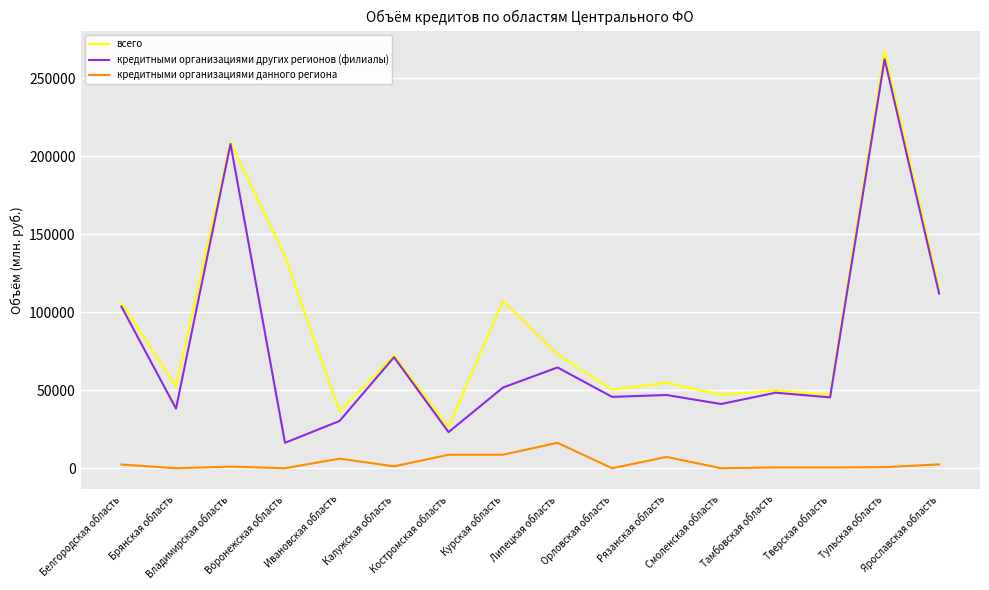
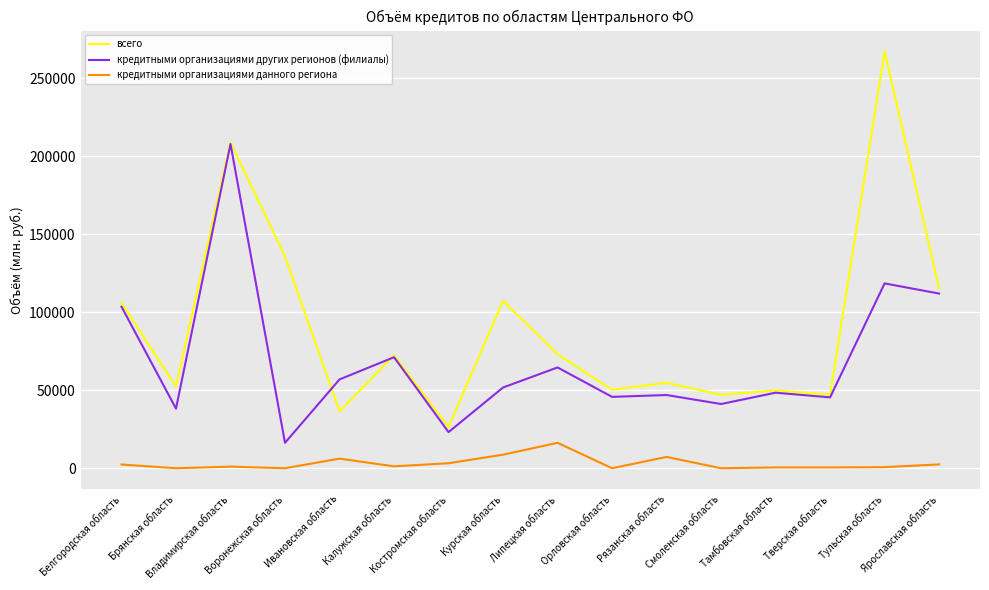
кредитными организациями других регионов (филиалы), Ивановская область: 30000 -> 57000
кредитными организациями данного региона, Костромская область: 9000 -> 3000
кредитными организациями других регионов (филиалы), Тульская область: 262000 -> 118000
